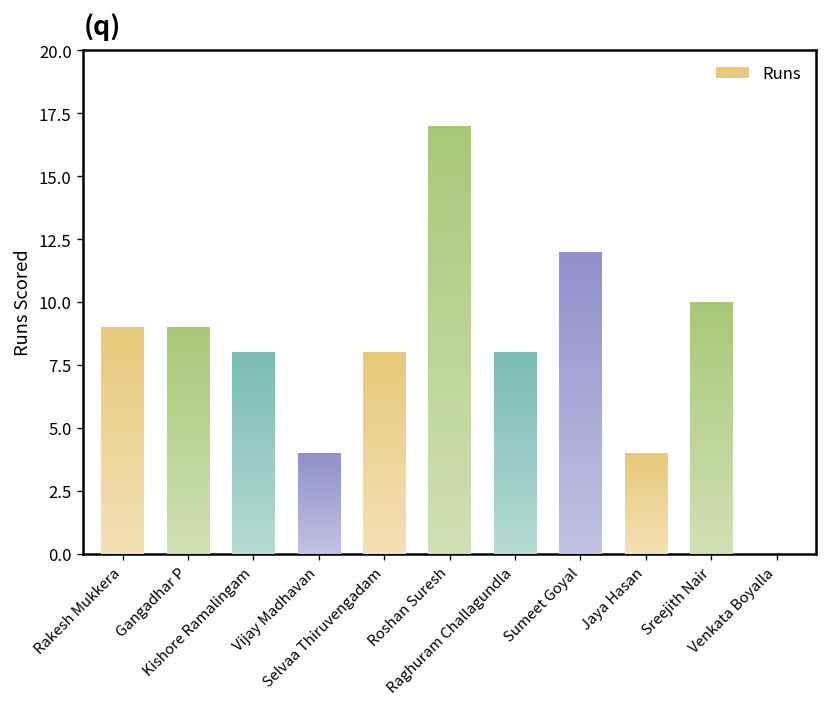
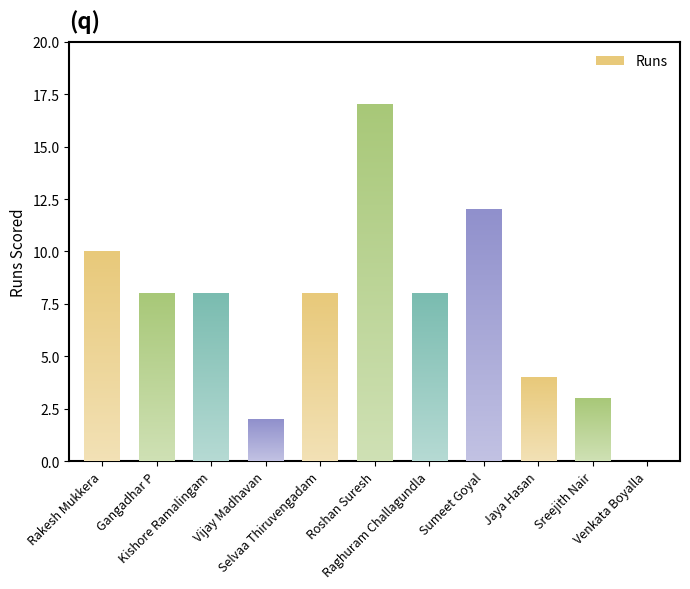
Rakesh Mukkera: 9 -> 10
Gangadhar P: 9 -> 8
Vijay Madhavan: 4 -> 2
Sreejith Nair: 10 -> 3
